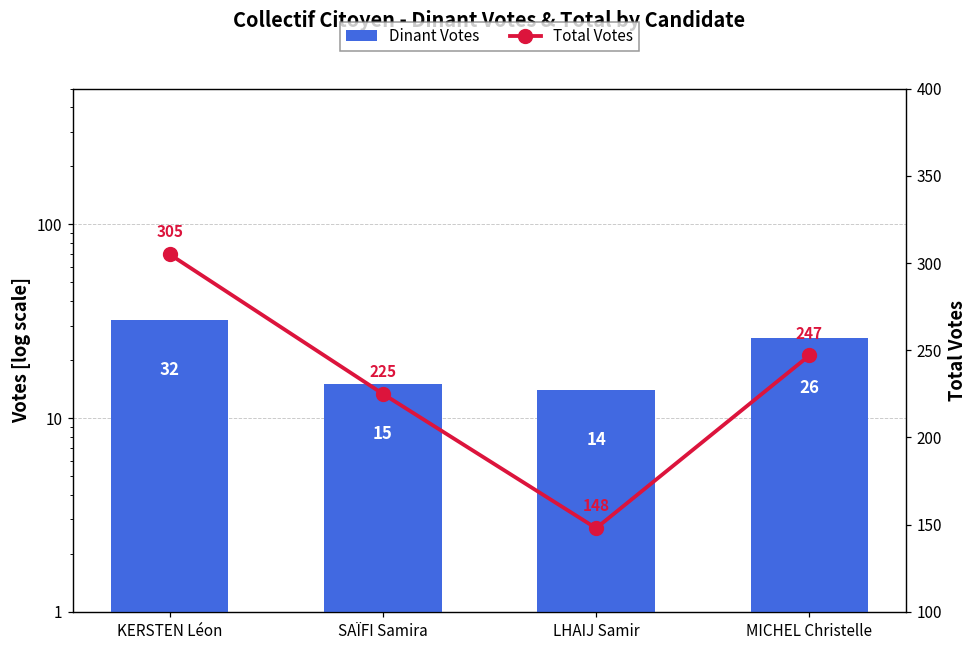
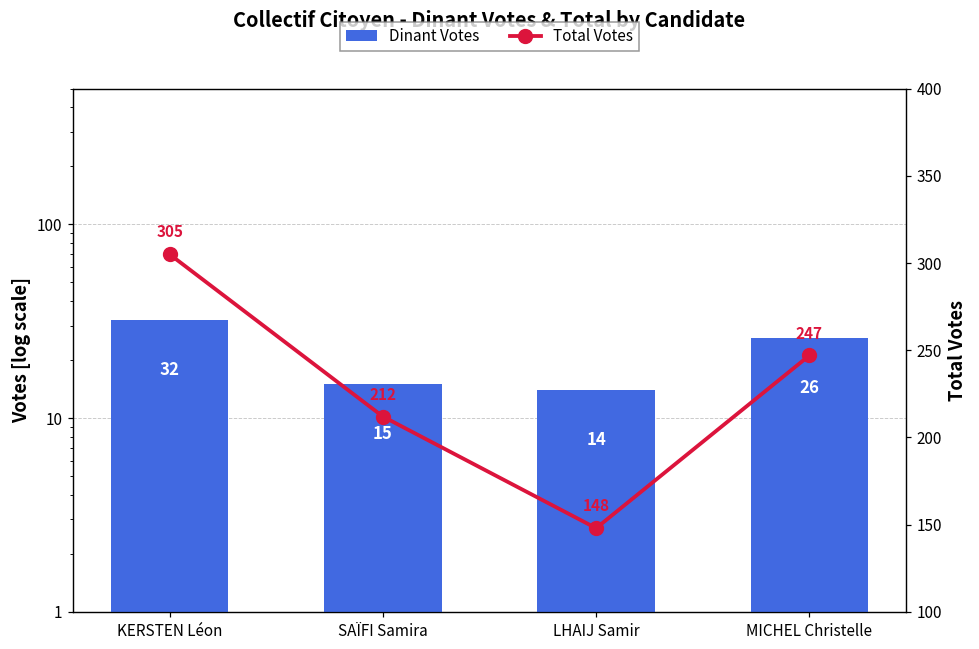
Total Votes, SAÏFI Samira: 225 -> 212
